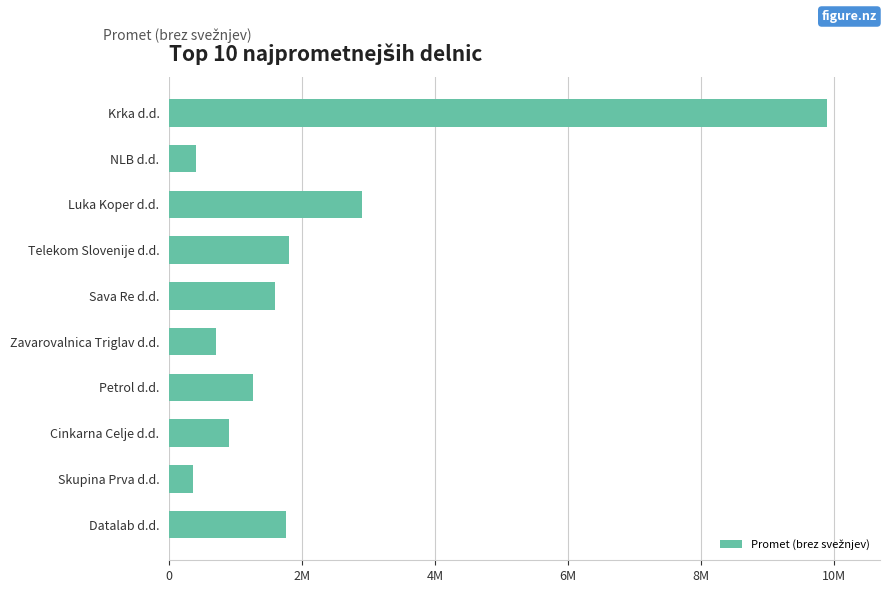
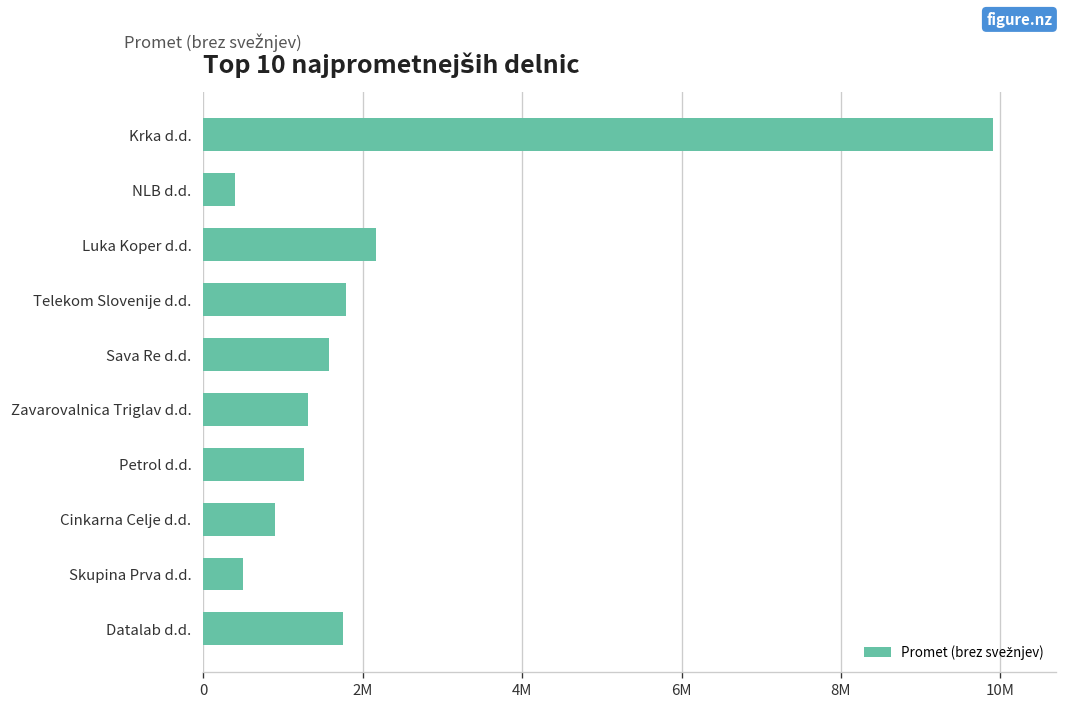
Luka Koper d.d.: 2900000 -> 2200000
Zavarovalnica Triglav d.d.: 700000 -> 1300000
Skupina Prva d.d.: 400000 -> 500000
